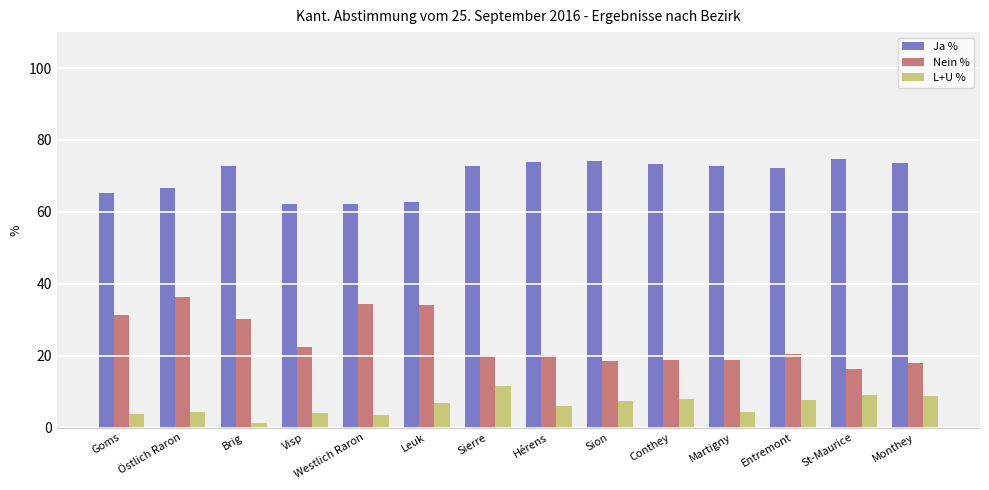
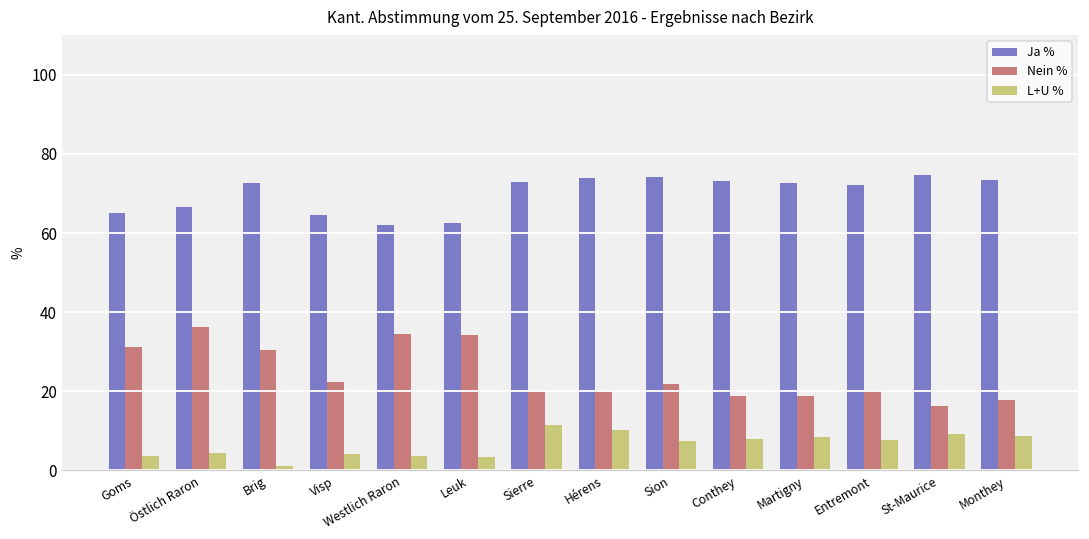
Ja %, Visp: 62 -> 65
L+U %, Leuk: 7 -> 3
L+U %, Hérens: 6 -> 10
Nein %, Sion: 18 -> 22
L+U %, Martigny: 4 -> 9
